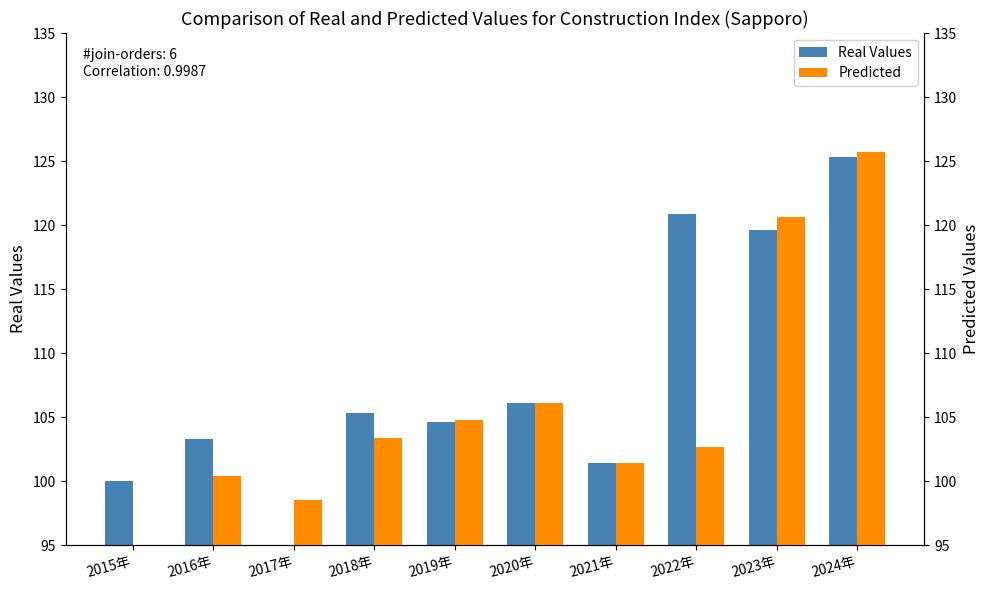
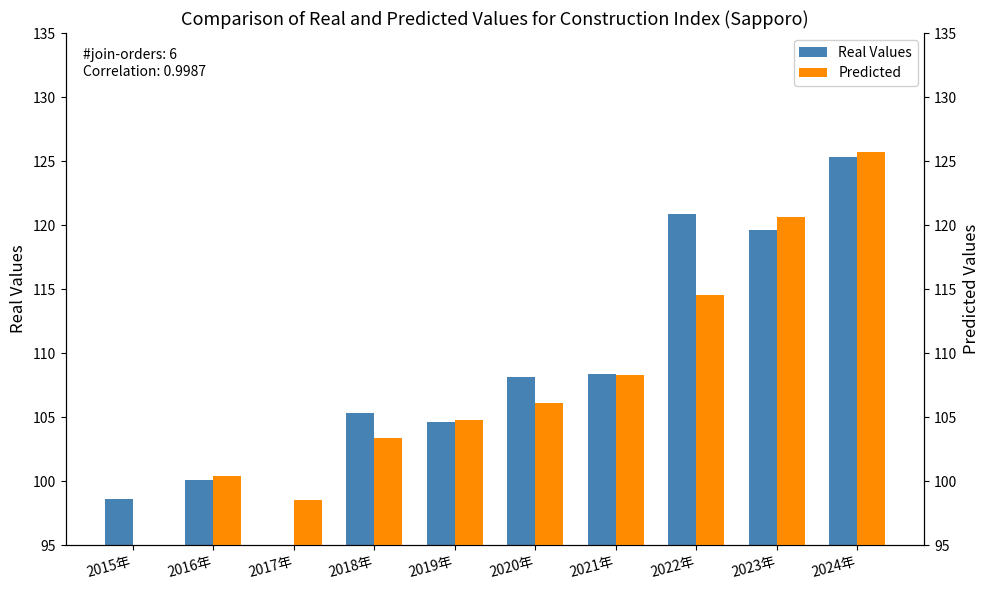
Real Values, 2015年: 100.0 -> 98.6
Real Values, 2016年: 103.3 -> 100.1
Real Values, 2020年: 106.1 -> 108.1
Real Values, 2021年: 101.4 -> 108.4
Predicted, 2021年: 101.4 -> 108.3
Predicted, 2022年: 102.7 -> 114.5
